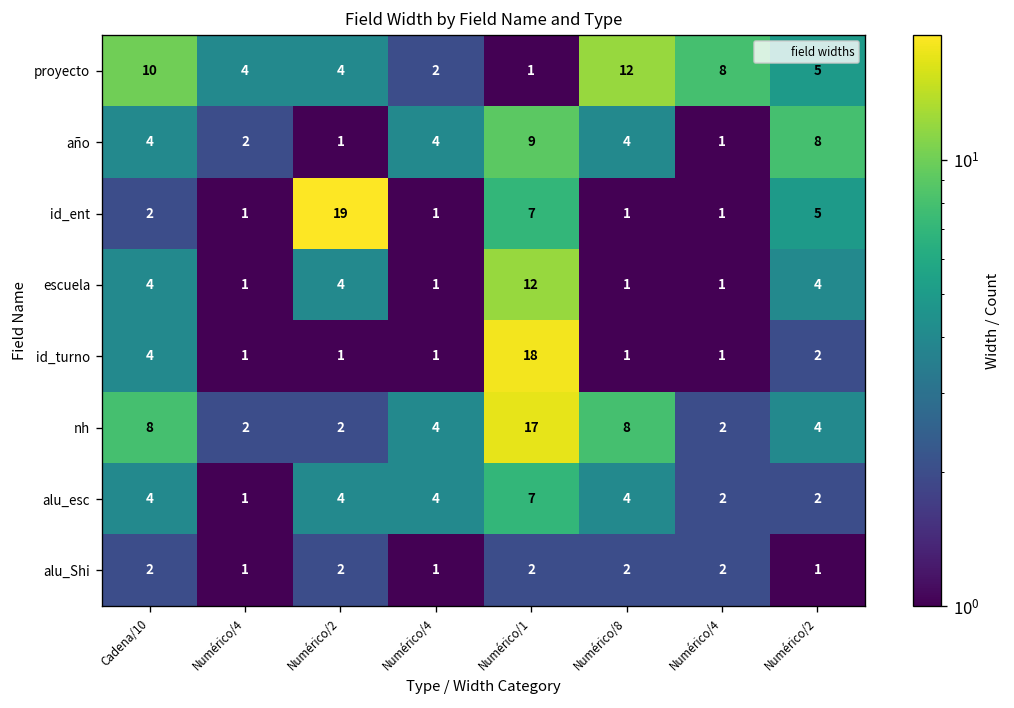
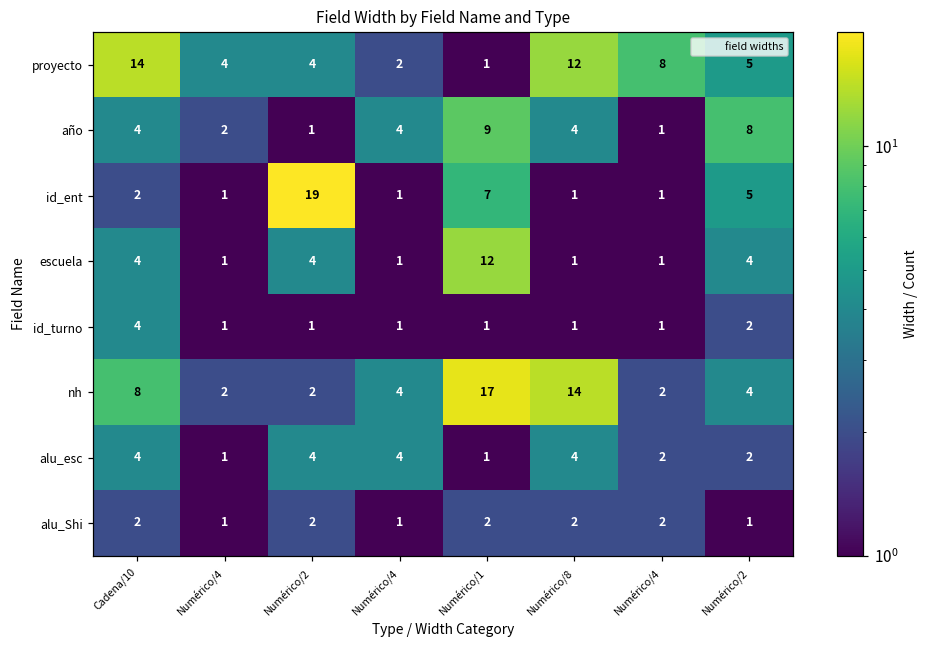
proyecto, Cadena/10: 10 -> 14
id_turno, Numérico/1: 18 -> 1
nh, Numérico/8: 8 -> 14
alu_esc, Numérico/1: 7 -> 1
